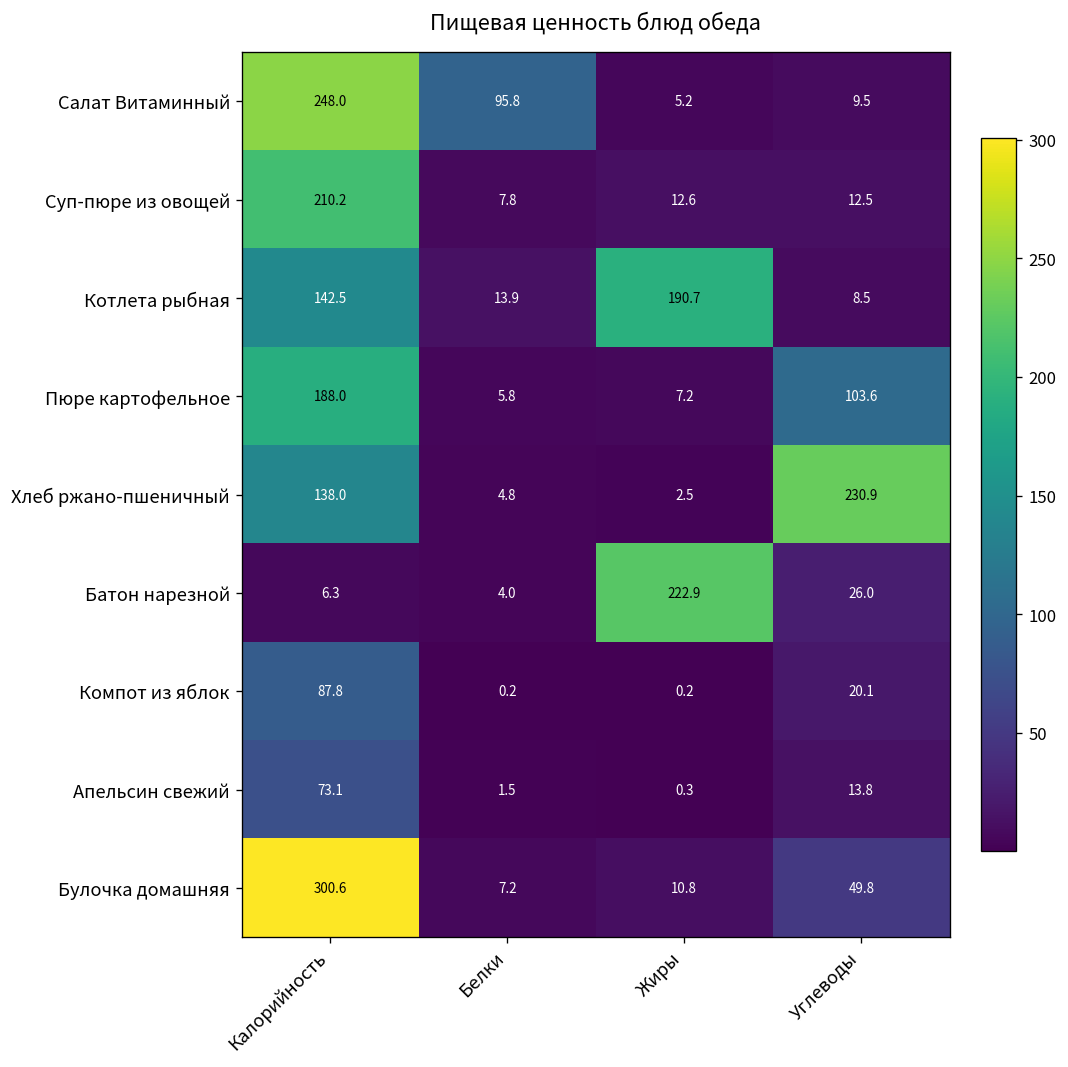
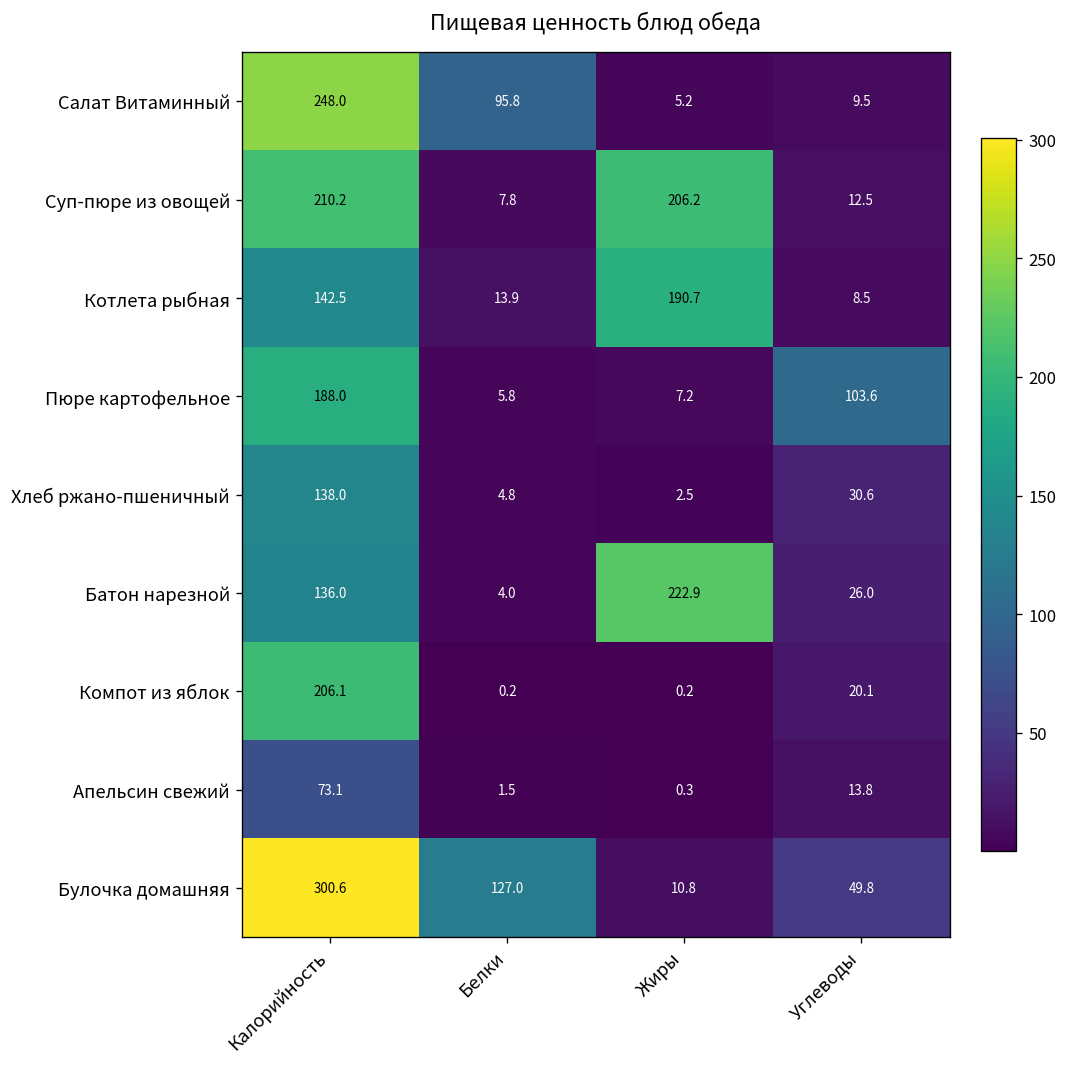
Суп-пюре из овощей, Жиры: 12.6 -> 206.2
Хлеб ржано-пшеничный, Углеводы: 230.9 -> 30.6
Батон нарезной, Калорийность: 6.3 -> 136.0
Компот из яблок, Калорийность: 87.8 -> 206.1
Булочка домашняя, Белки: 7.2 -> 127.0
